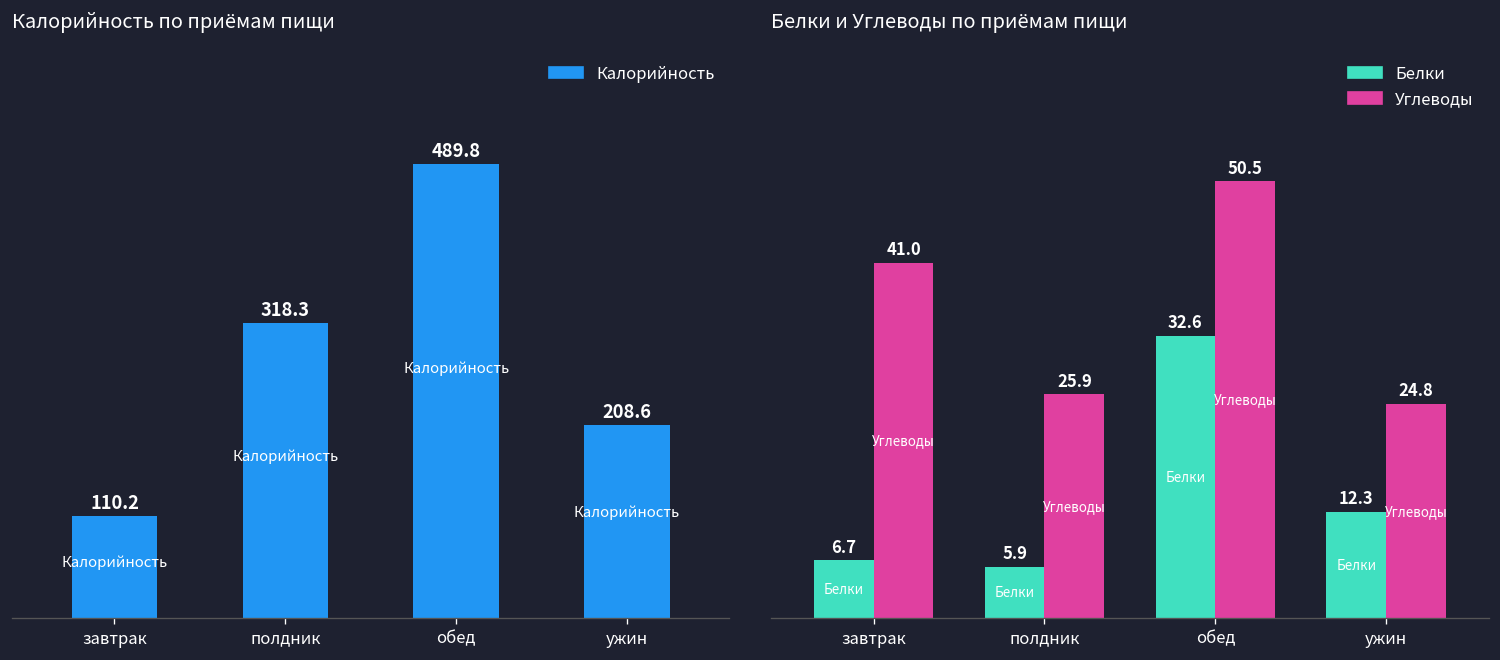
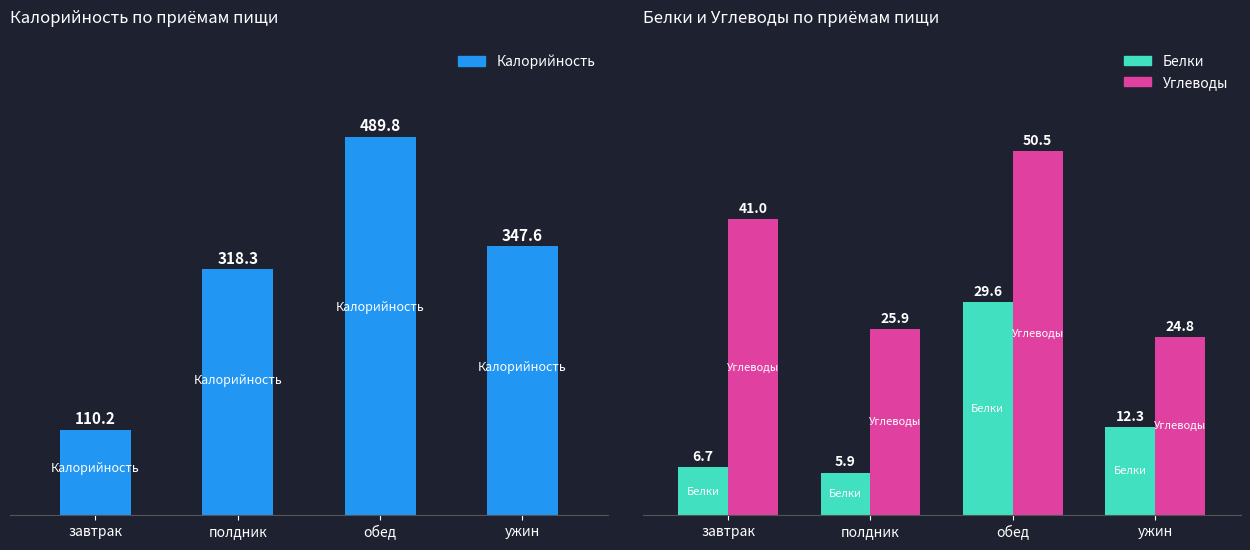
Калорийность по приёмам пищи, ужин: 208.6 -> 347.6
Белки и Углеводы по приёмам пищи, Белки, обед: 32.6 -> 29.6
